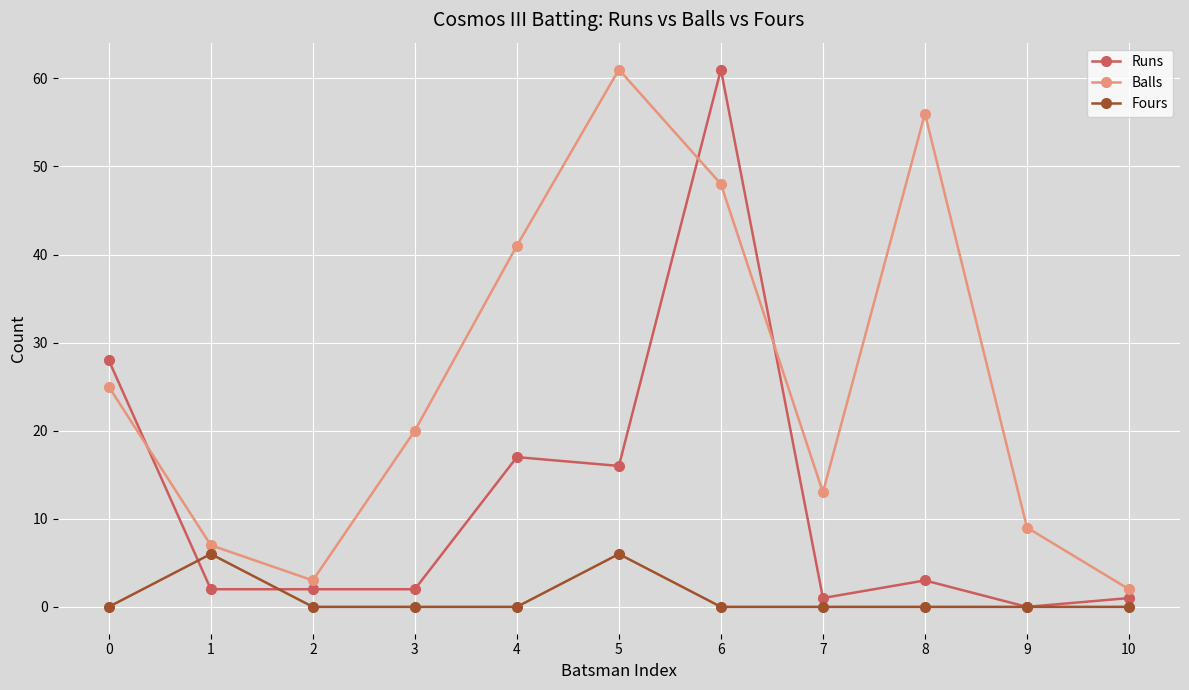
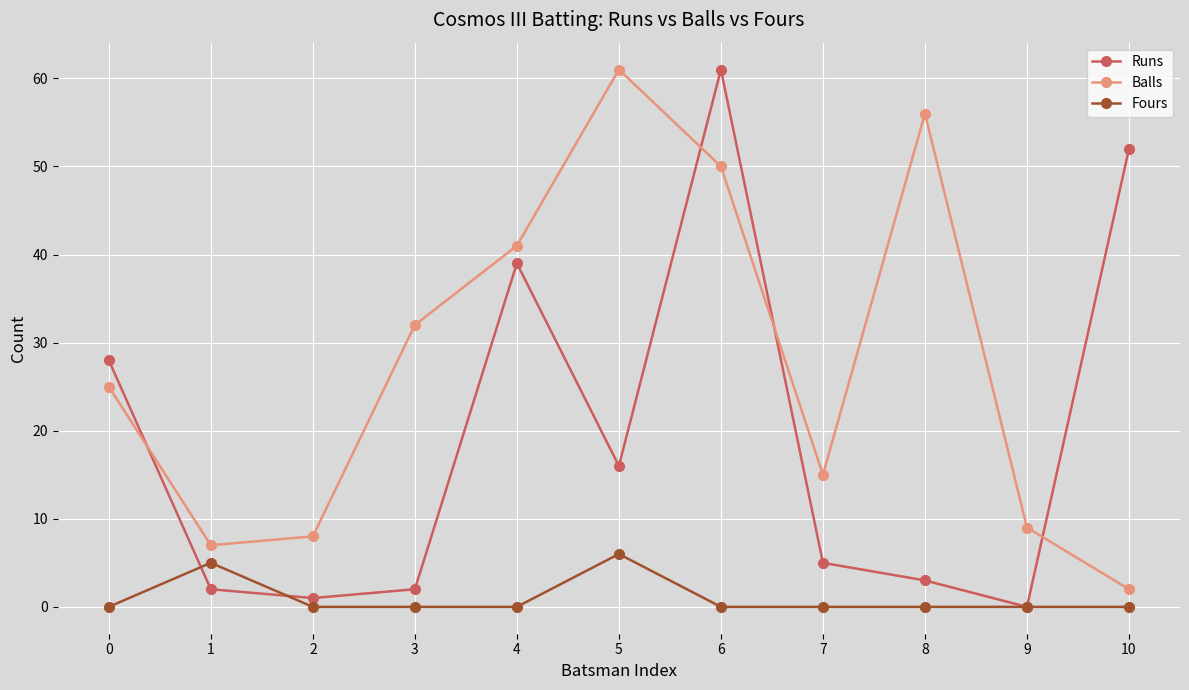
Fours, 1: 6 -> 5
Runs, 2: 2 -> 1
Balls, 2: 3 -> 8
Balls, 3: 20 -> 32
Runs, 4: 17 -> 39
Balls, 6: 48 -> 50
Runs, 7: 1 -> 5
Balls, 7: 13 -> 15
Runs, 10: 1 -> 52
